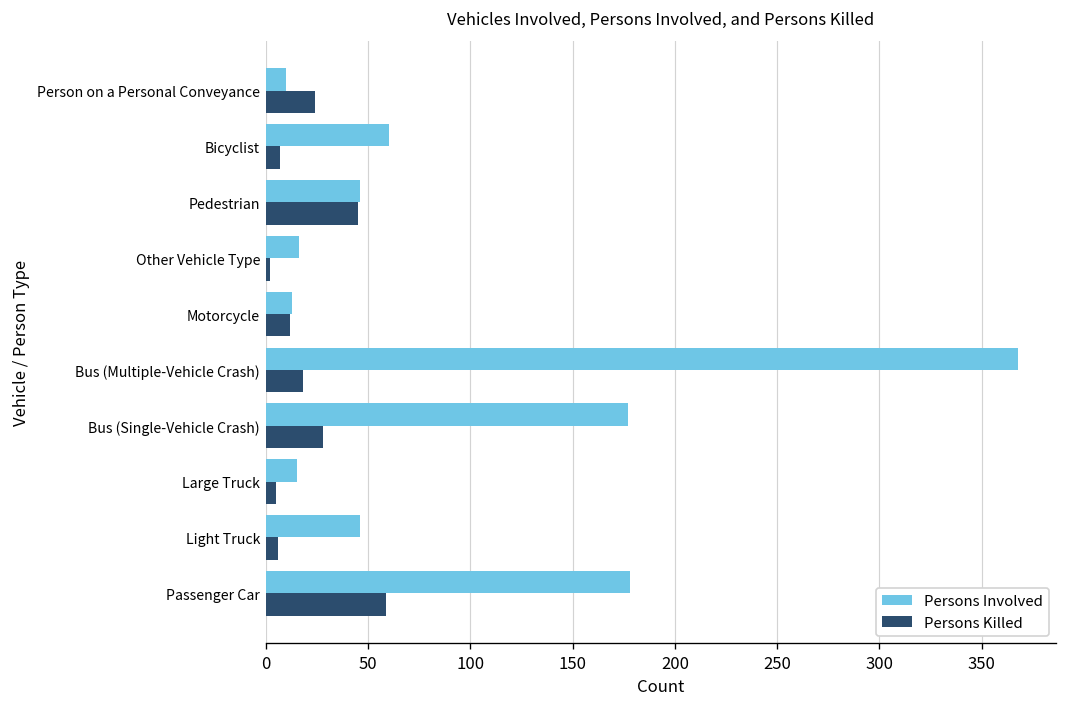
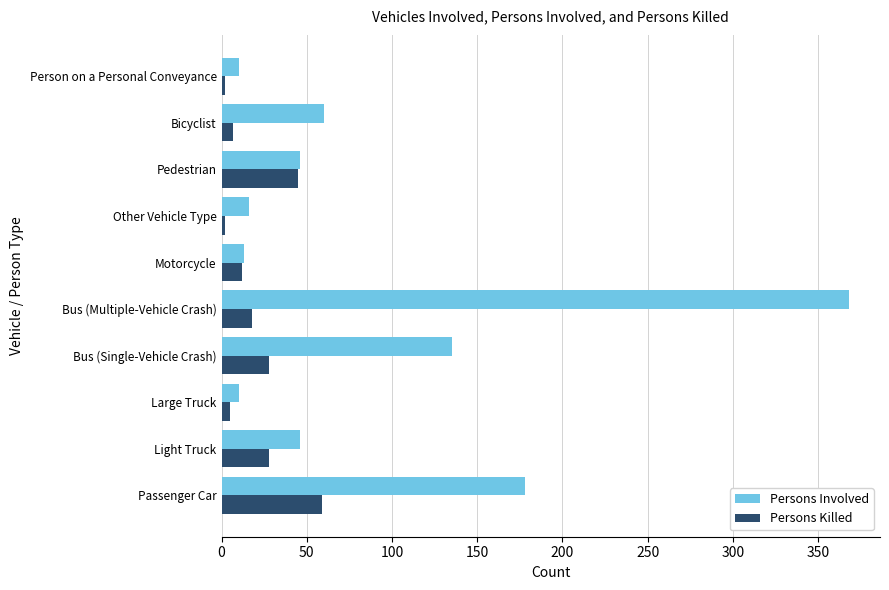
Persons Killed, Person on a Personal Conveyance: 24 -> 2
Persons Involved, Bus (Single-Vehicle Crash): 177 -> 135
Persons Involved, Large Truck: 15 -> 10
Persons Killed, Light Truck: 6 -> 28
